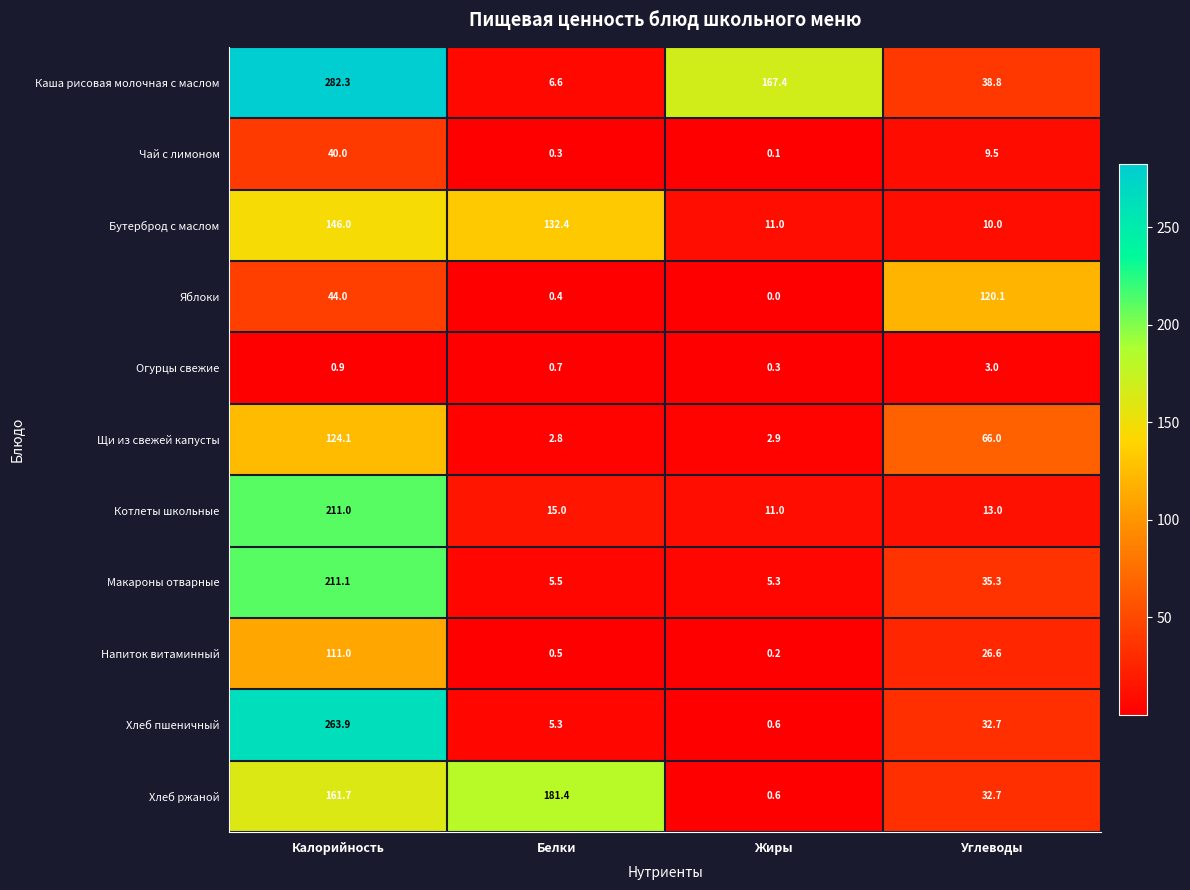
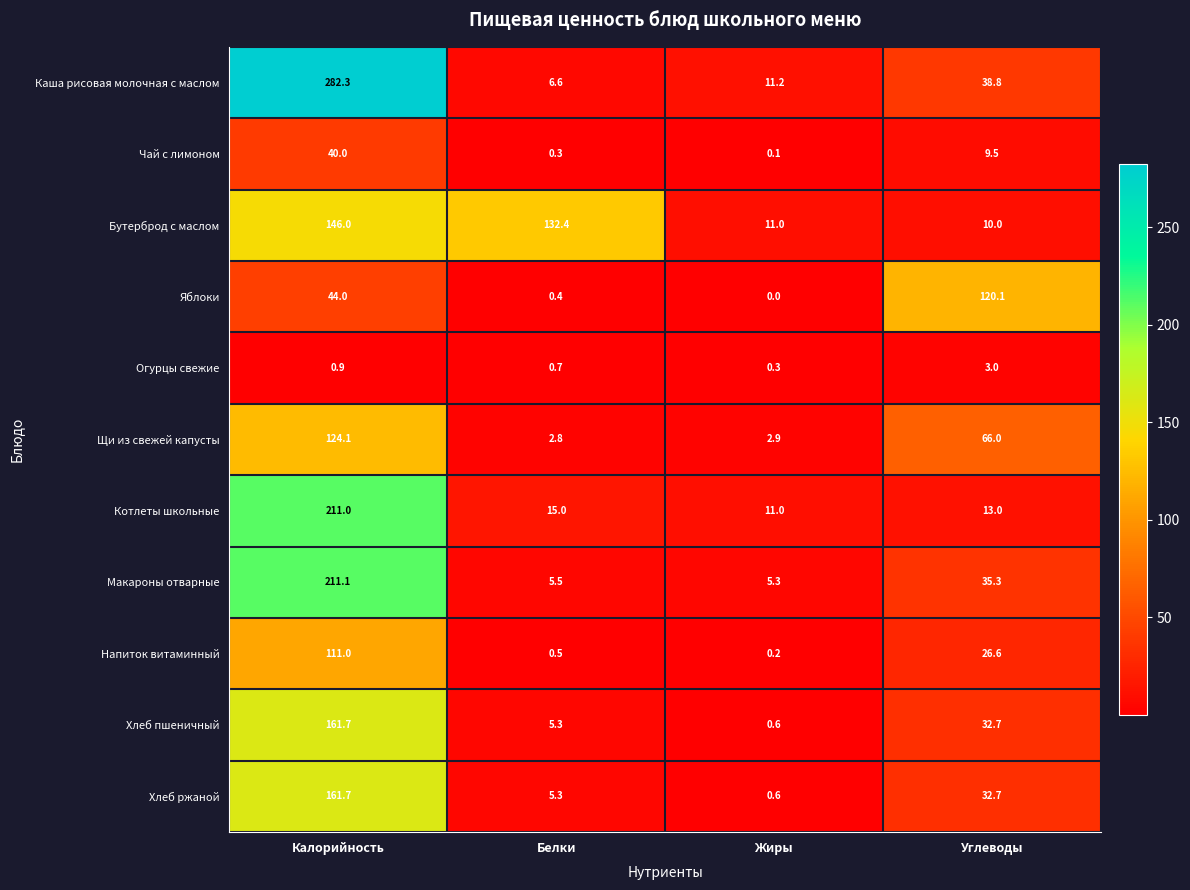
Каша рисовая молочная с маслом, Жиры: 167.4 -> 11.2
Хлеб пшеничный, Калорийность: 263.9 -> 161.7
Хлеб ржаной, Белки: 181.4 -> 5.3
